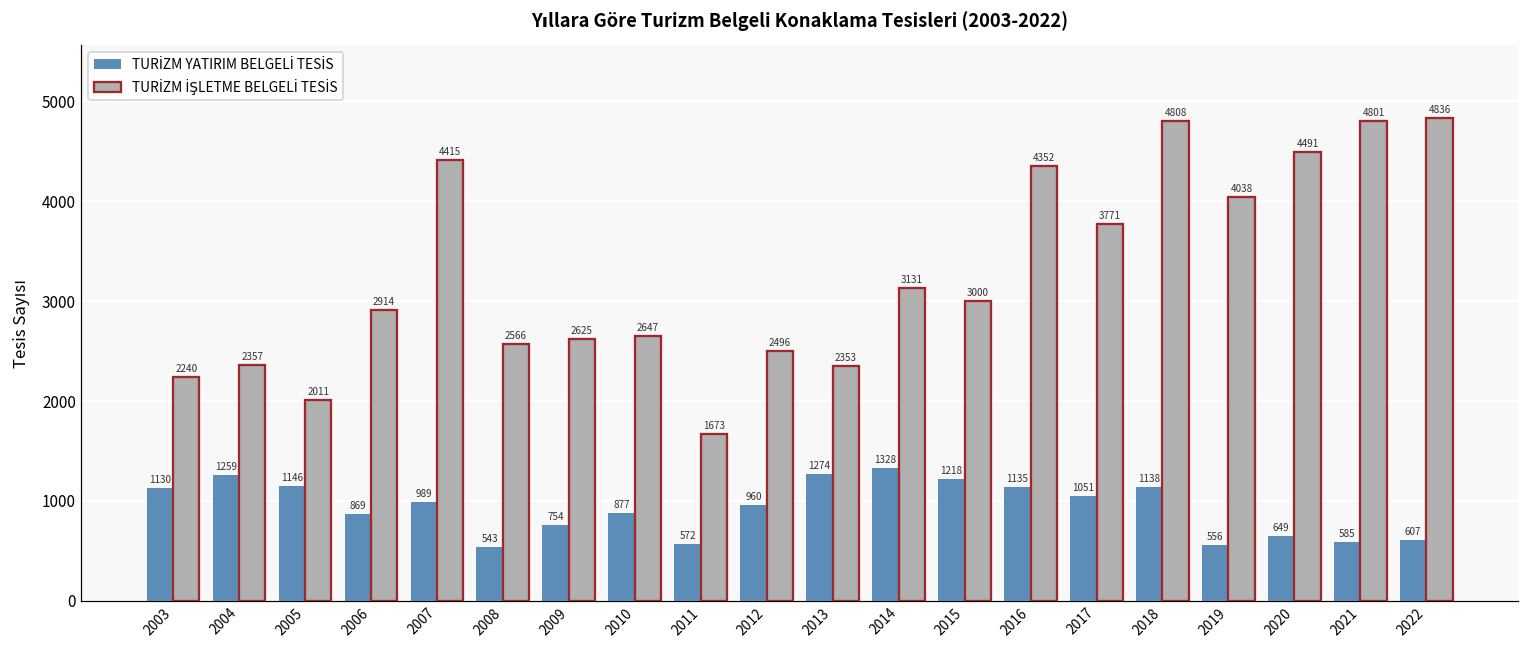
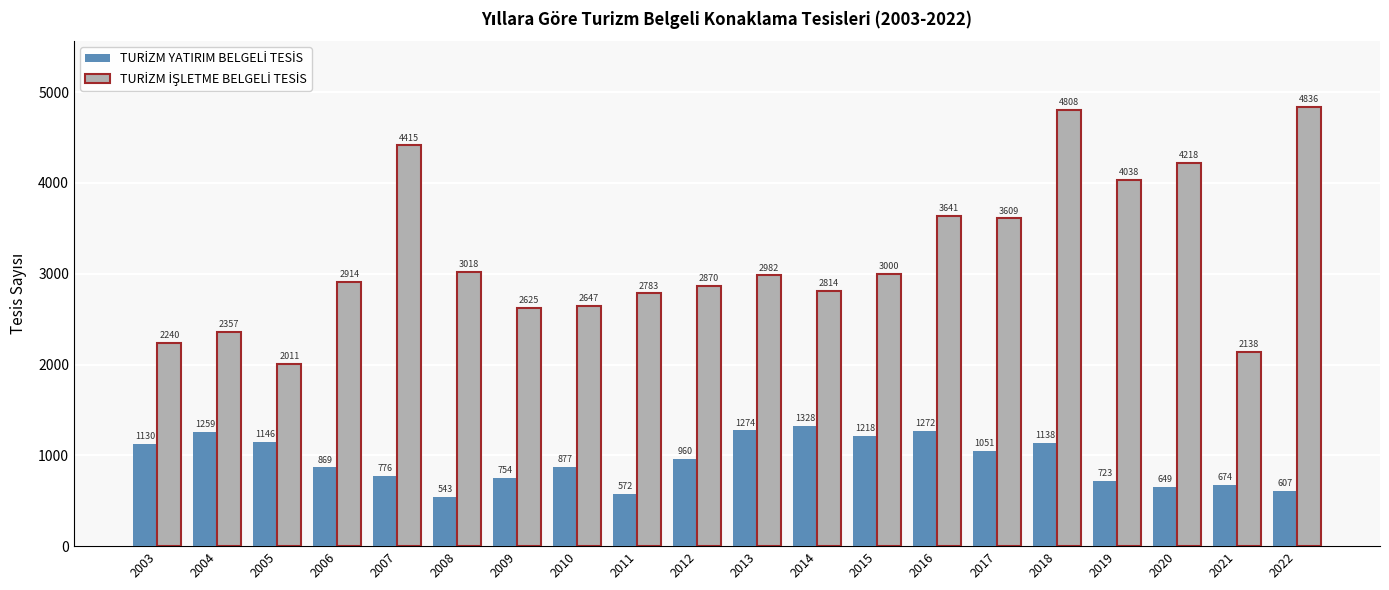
TURİZM YATIRIM BELGELİ TESİS, 2007: 989 -> 776
TURİZM İŞLETME BELGELİ TESİS, 2008: 2566 -> 3018
TURİZM İŞLETME BELGELİ TESİS, 2011: 1673 -> 2783
TURİZM İŞLETME BELGELİ TESİS, 2012: 2496 -> 2870
TURİZM İŞLETME BELGELİ TESİS, 2013: 2353 -> 2982
TURİZM İŞLETME BELGELİ TESİS, 2014: 3131 -> 2814
TURİZM YATIRIM BELGELİ TESİS, 2016: 1135 -> 1272
TURİZM İŞLETME BELGELİ TESİS, 2016: 4352 -> 3641
TURİZM İŞLETME BELGELİ TESİS, 2017: 3771 -> 3609
TURİZM YATIRIM BELGELİ TESİS, 2019: 556 -> 723
TURİZM İŞLETME BELGELİ TESİS, 2020: 4491 -> 4218
TURİZM YATIRIM BELGELİ TESİS, 2021: 585 -> 674
TURİZM İŞLETME BELGELİ TESİS, 2021: 4801 -> 2138
